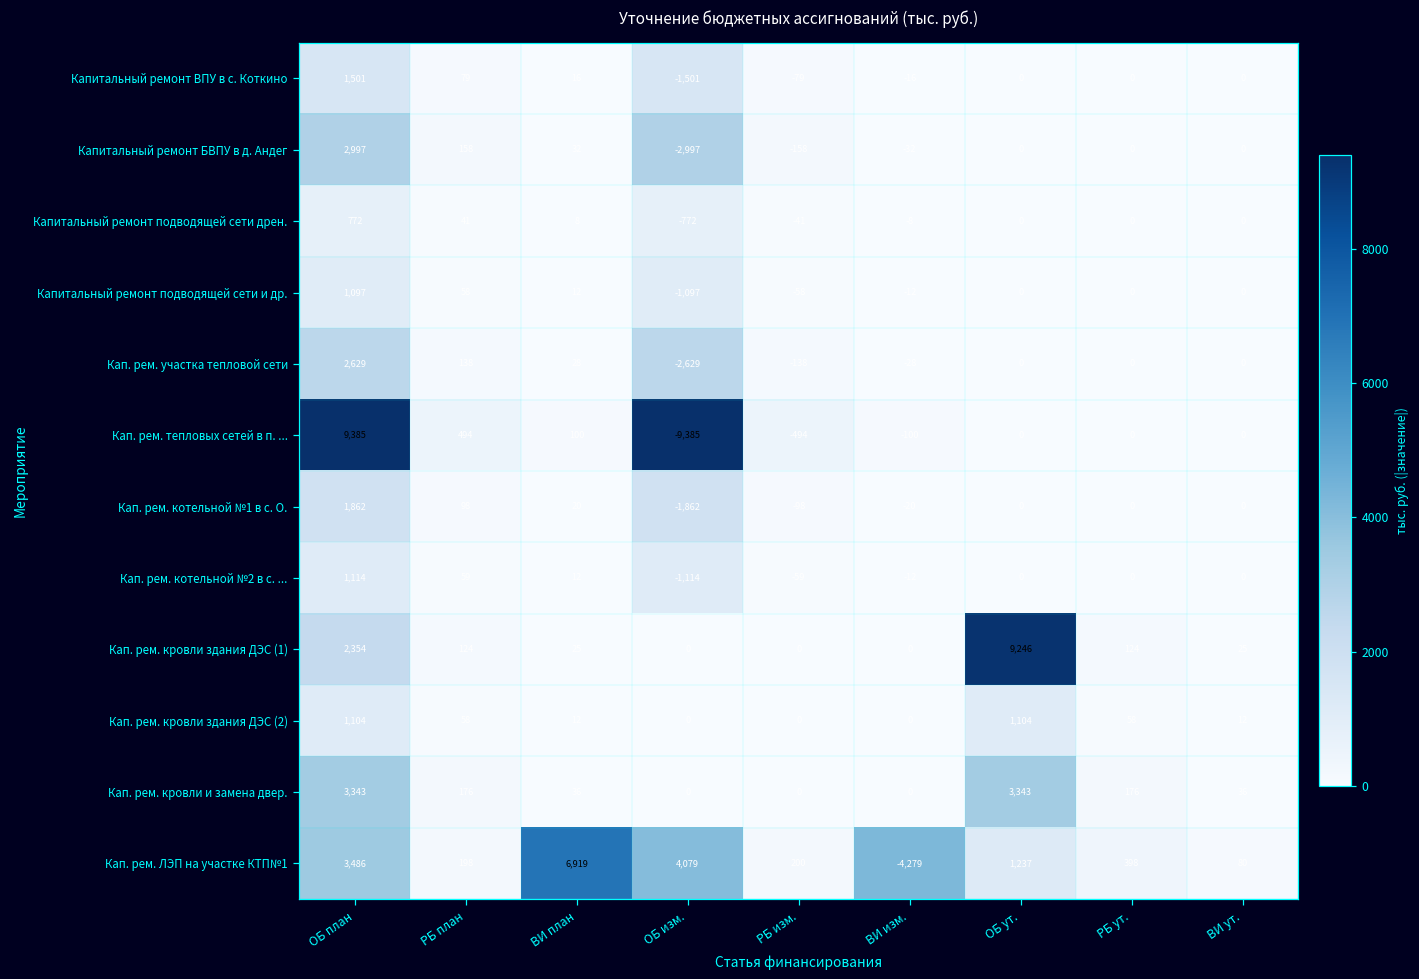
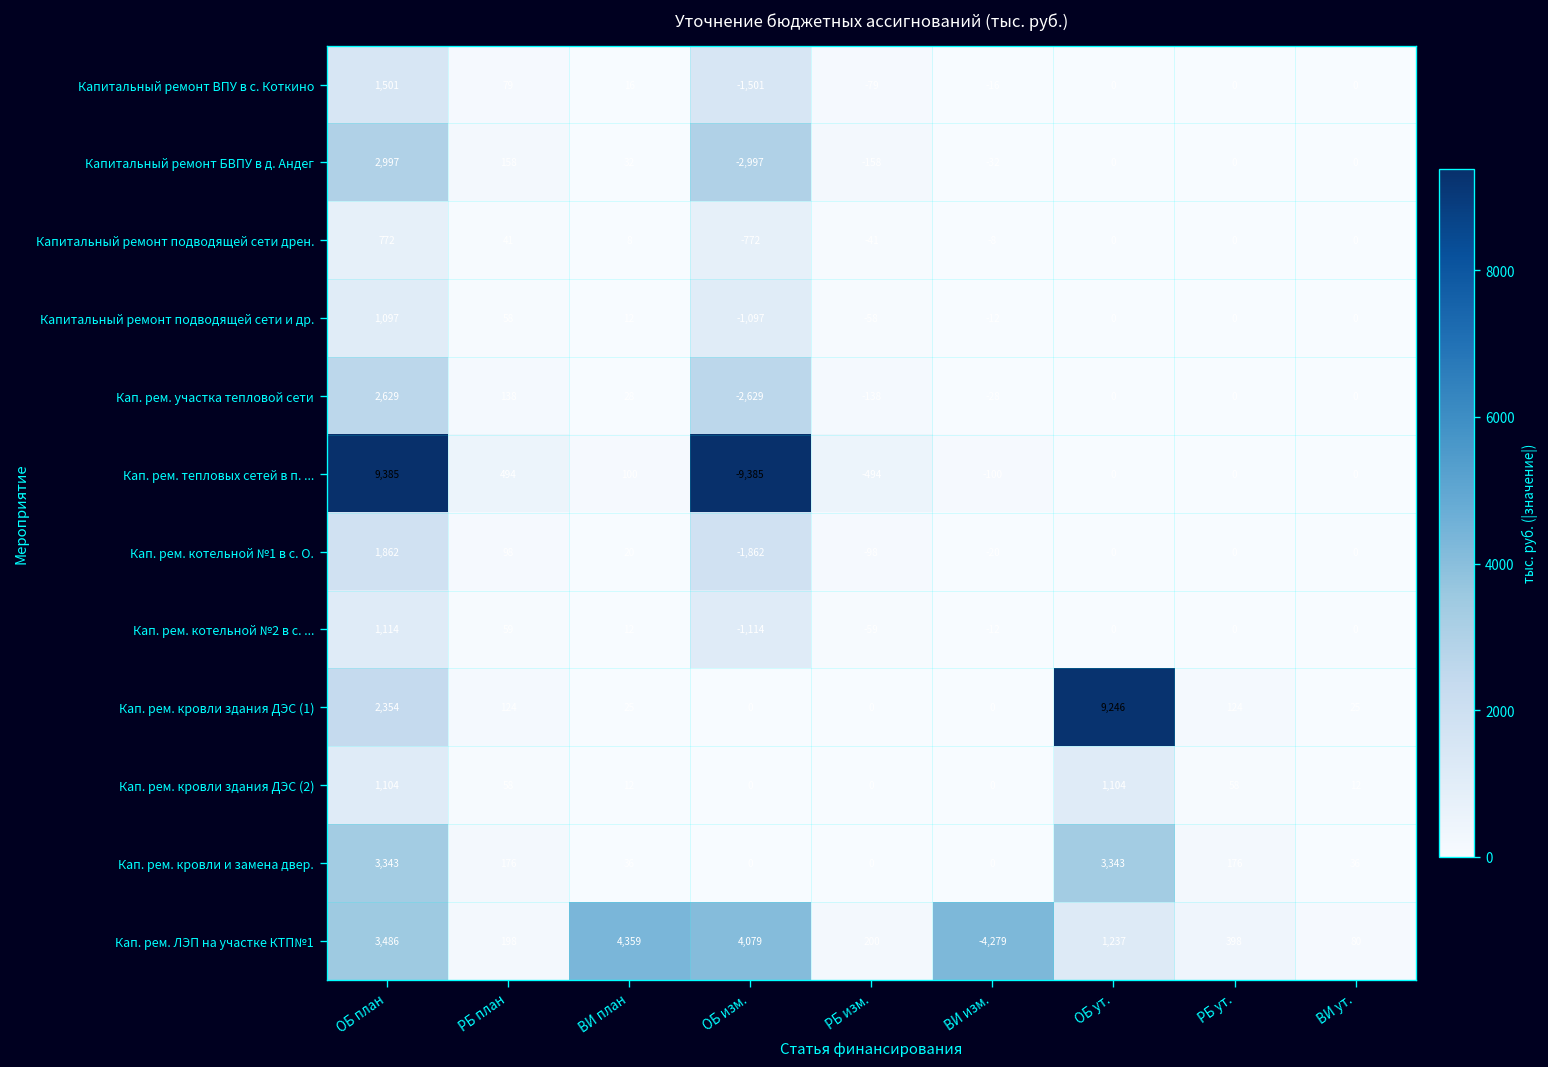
Кап. рем. ЛЭП на участке КТП№1, ВИ план: 6,919 -> 4,359
